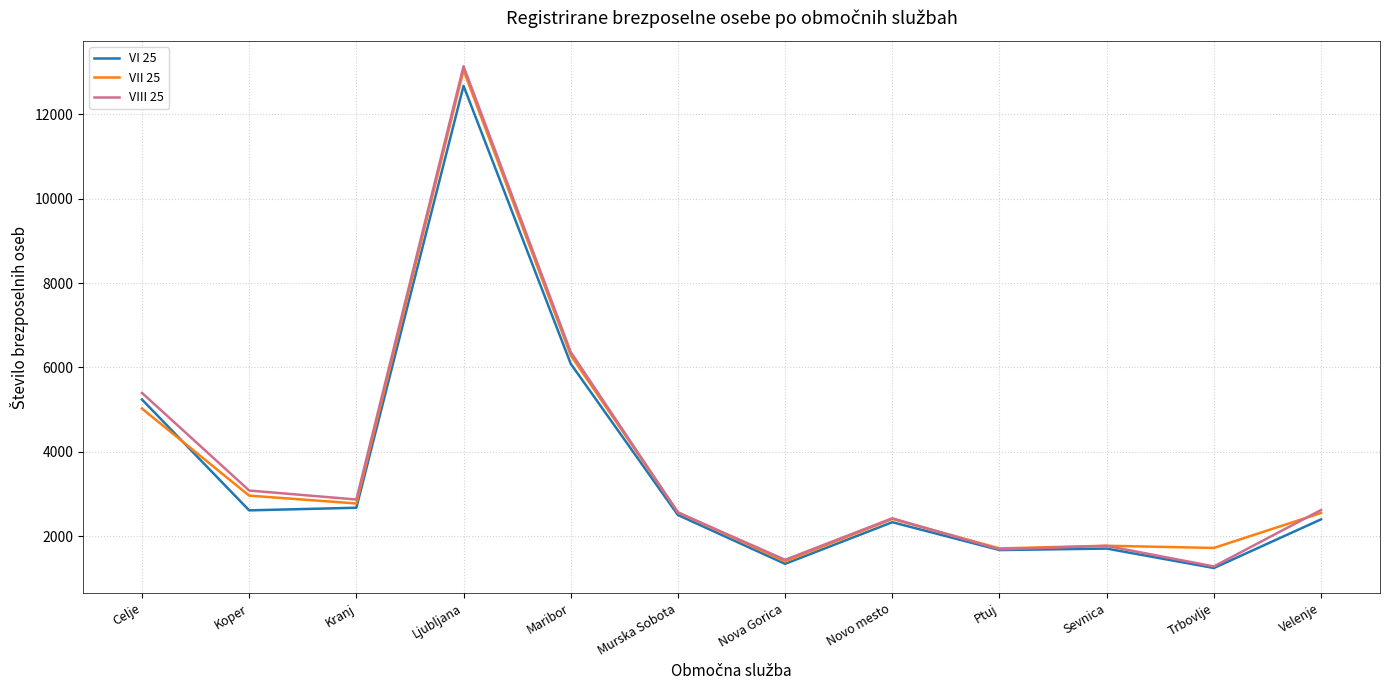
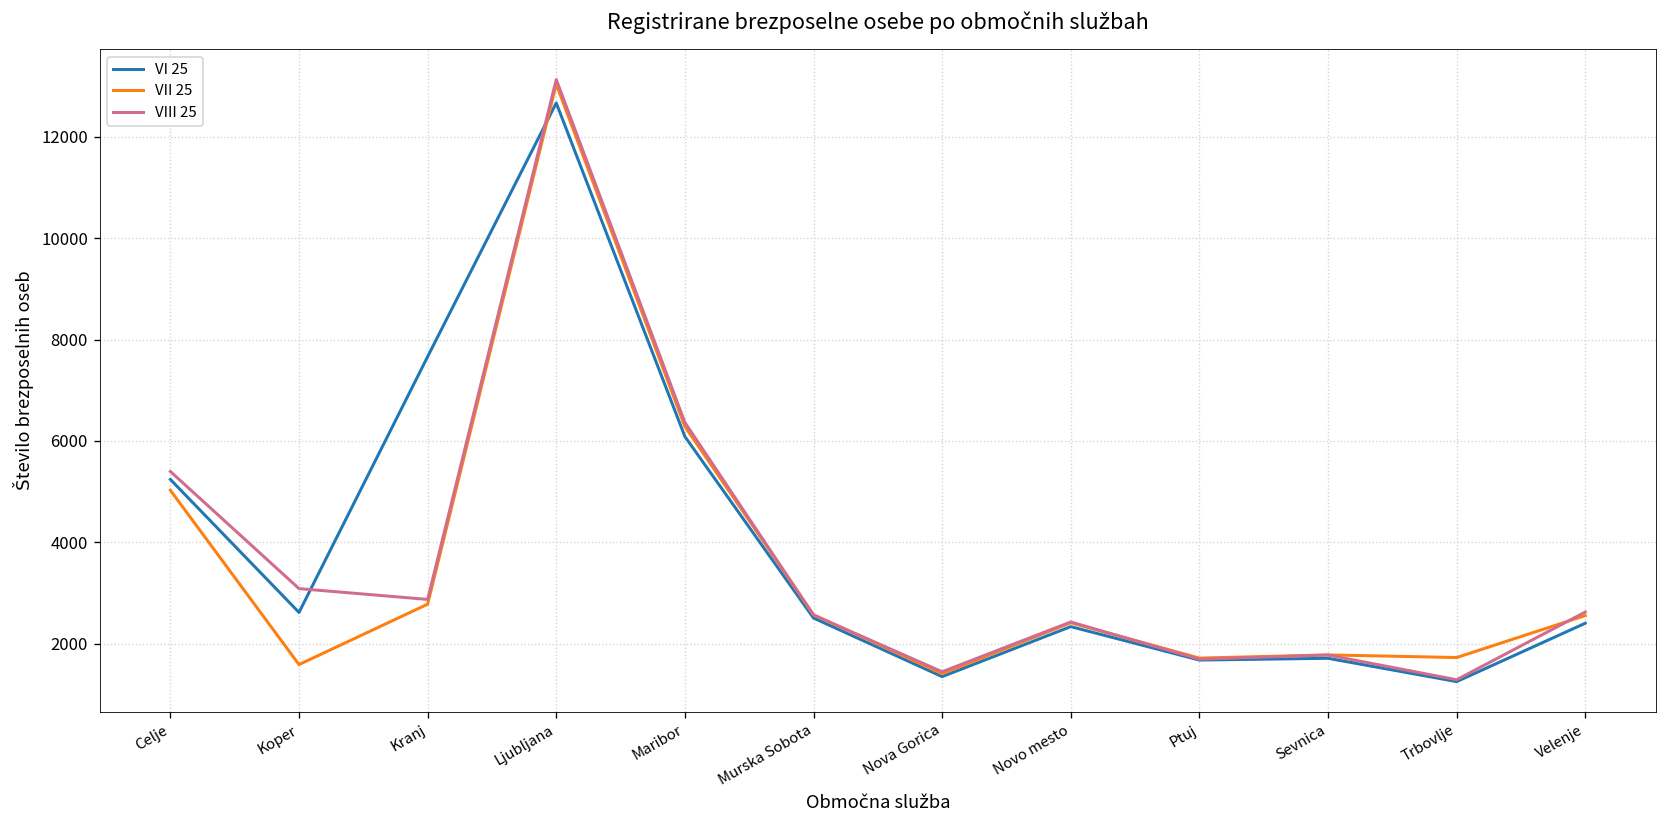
VII 25, Koper: 3000 -> 1600
VI 25, Kranj: 2700 -> 7700
